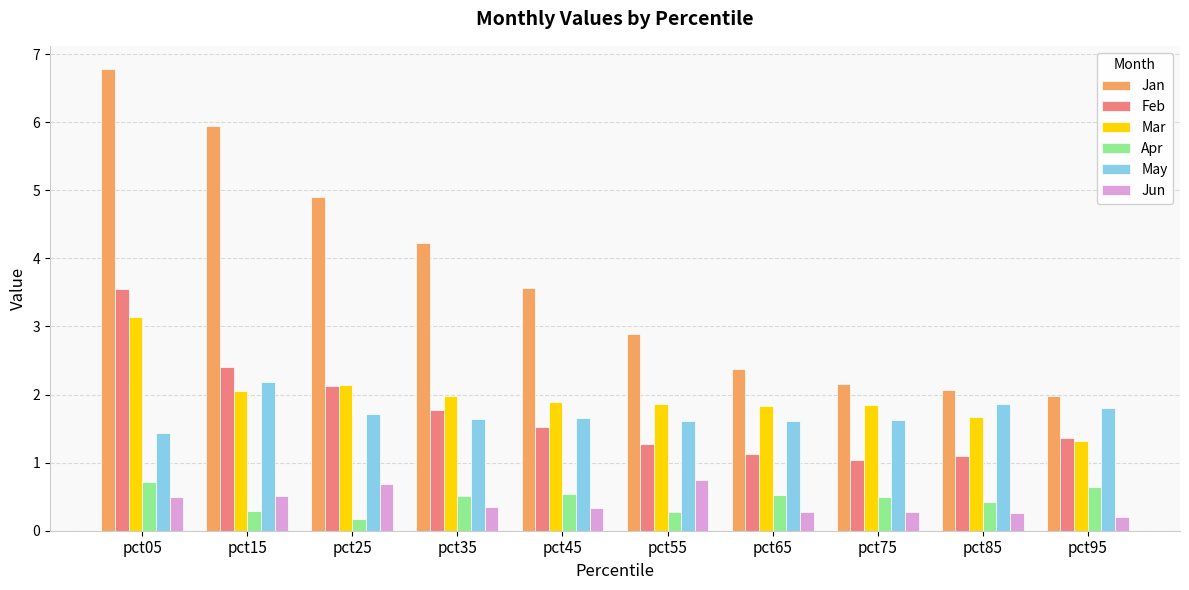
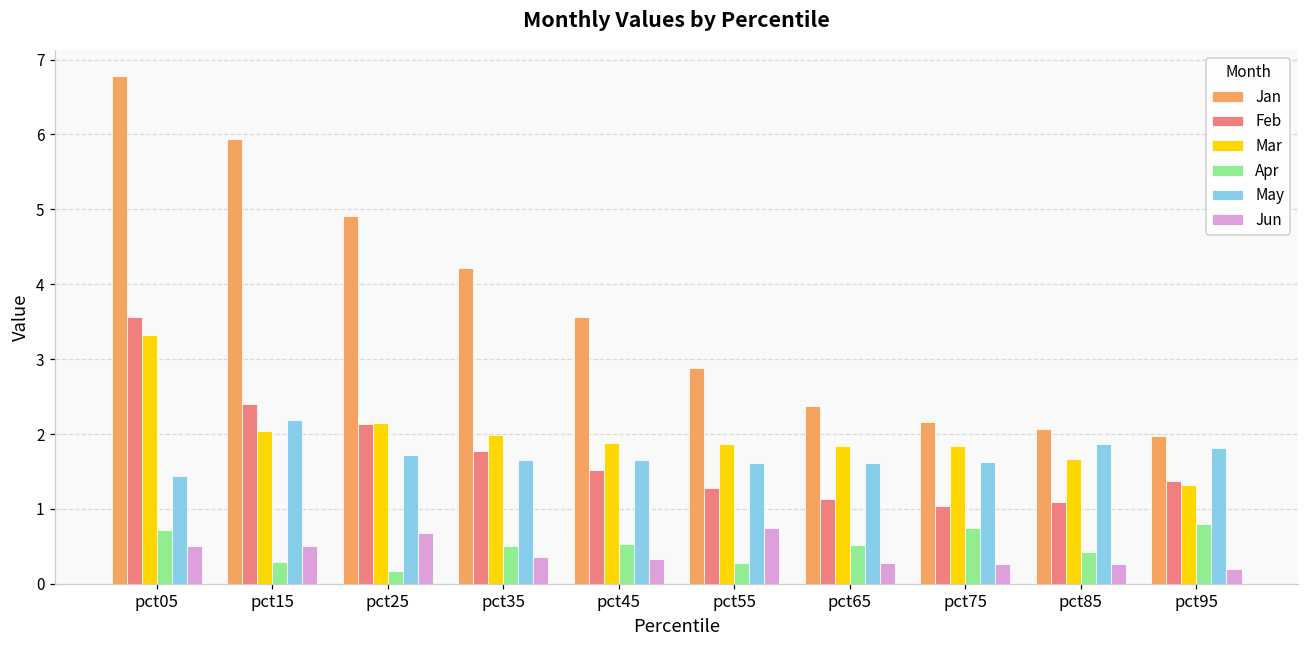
Mar, pct05: 3.1 -> 3.3
Apr, pct75: 0.5 -> 0.7
Apr, pct95: 0.6 -> 0.8
